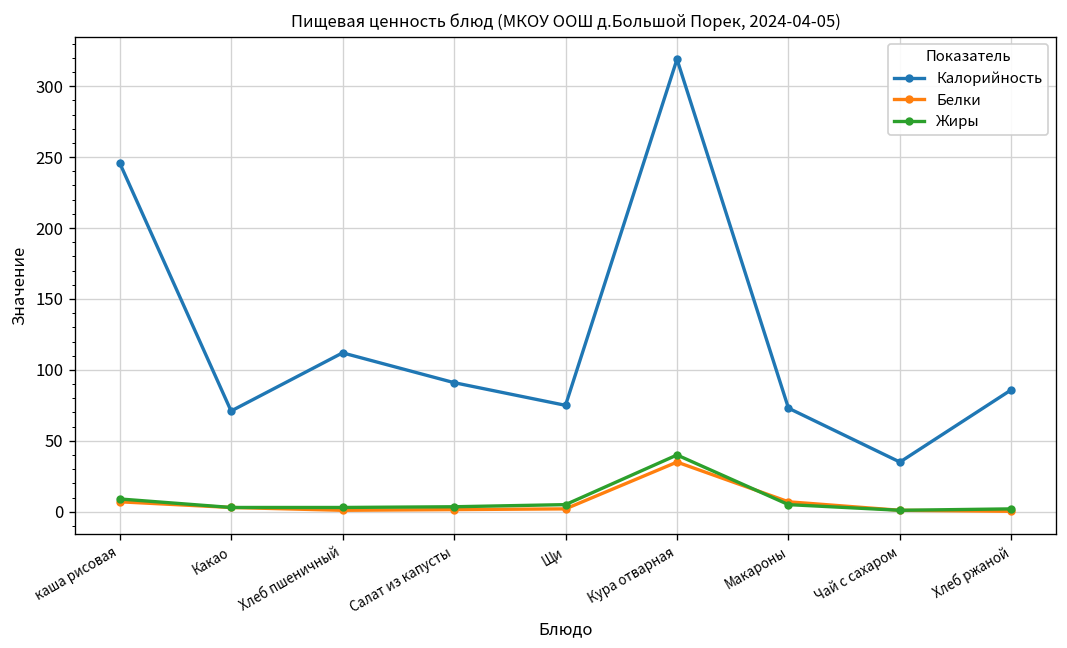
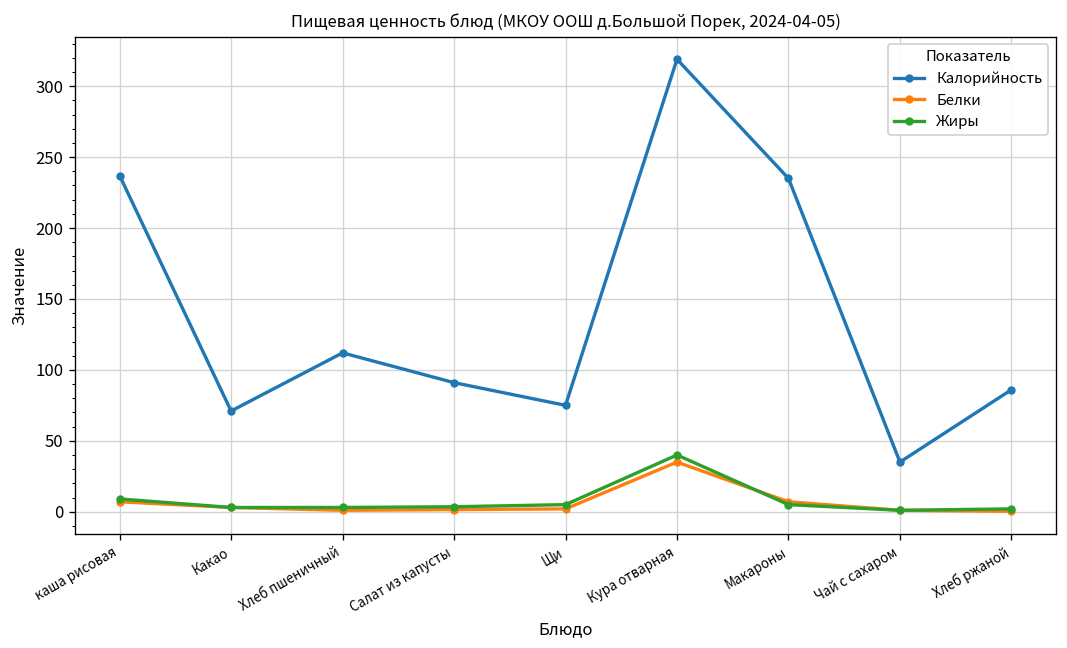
Калорийность, каша рисовая: 246 -> 237
Калорийность, Макароны: 73 -> 235
